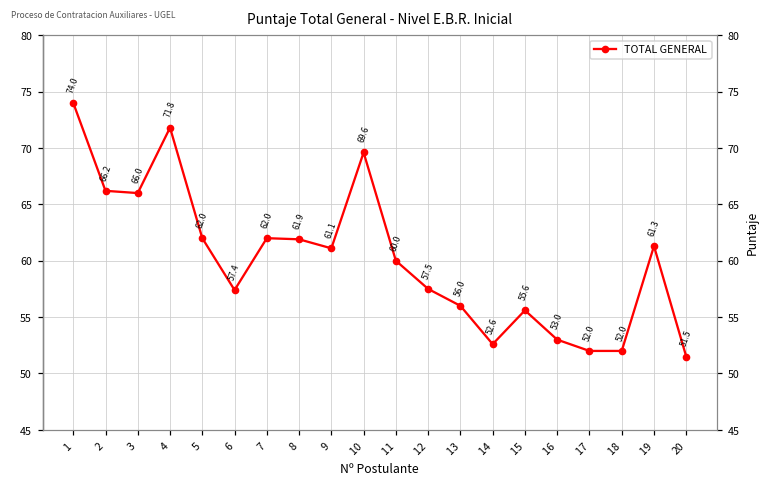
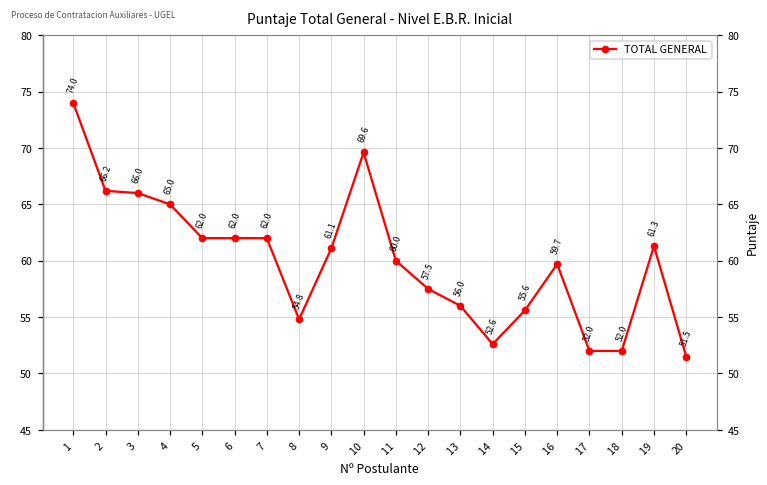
4: 71.8 -> 65.0
6: 57.4 -> 62.0
8: 61.9 -> 54.8
16: 53.0 -> 59.7
